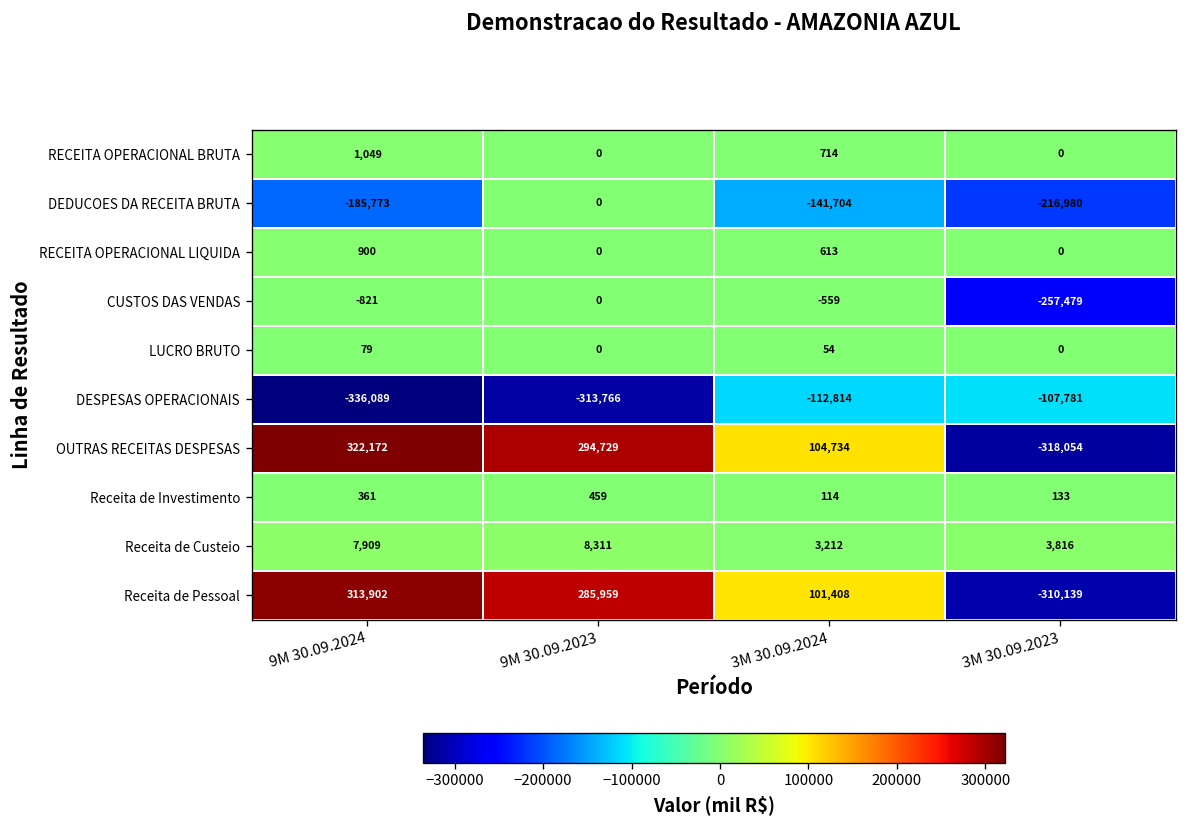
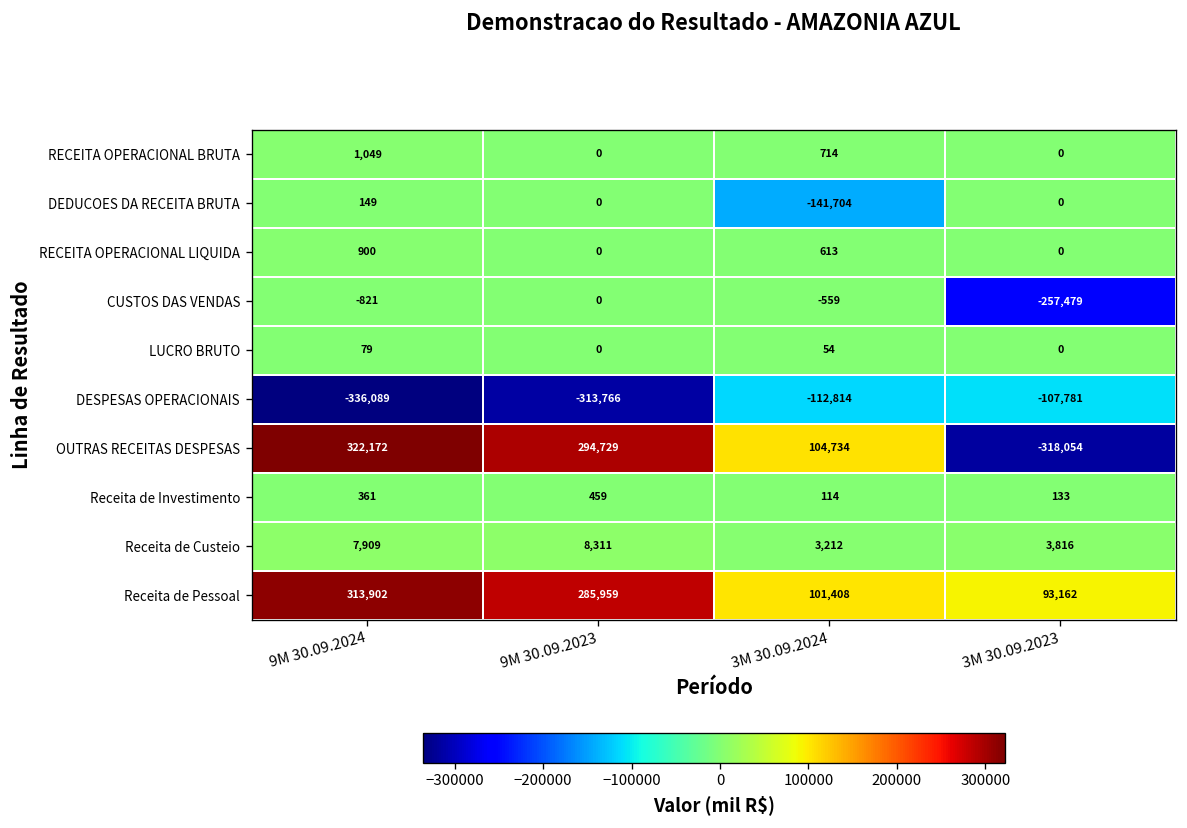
DEDUCOES DA RECEITA BRUTA, 9M 30.09.2024: -185,773 -> 149
DEDUCOES DA RECEITA BRUTA, 3M 30.09.2023: -216,980 -> 0
Receita de Pessoal, 3M 30.09.2023: -310,139 -> 93,162
